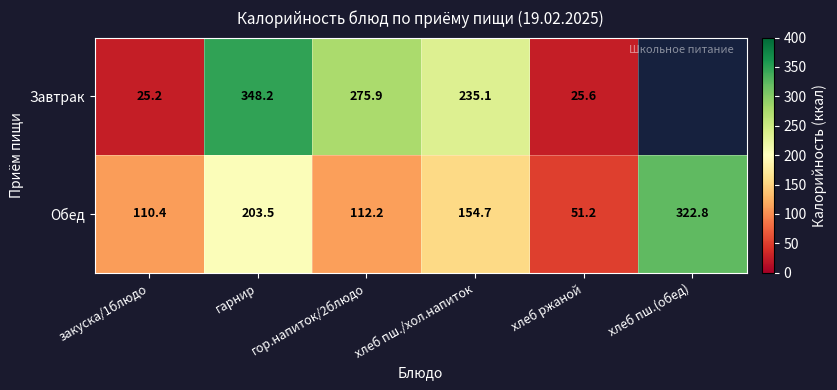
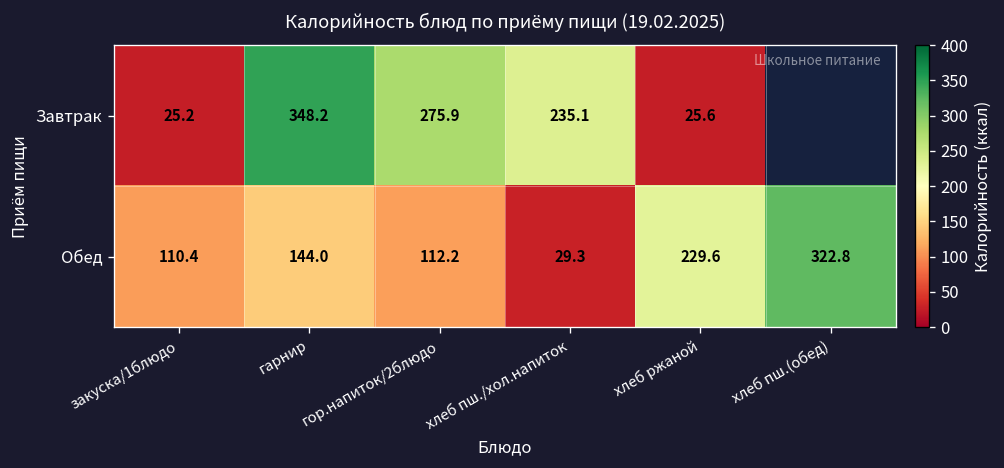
Обед, гарнир: 203.5 -> 144.0
Обед, хлеб пш./хол.напиток: 154.7 -> 29.3
Обед, хлеб ржаной: 51.2 -> 229.6
